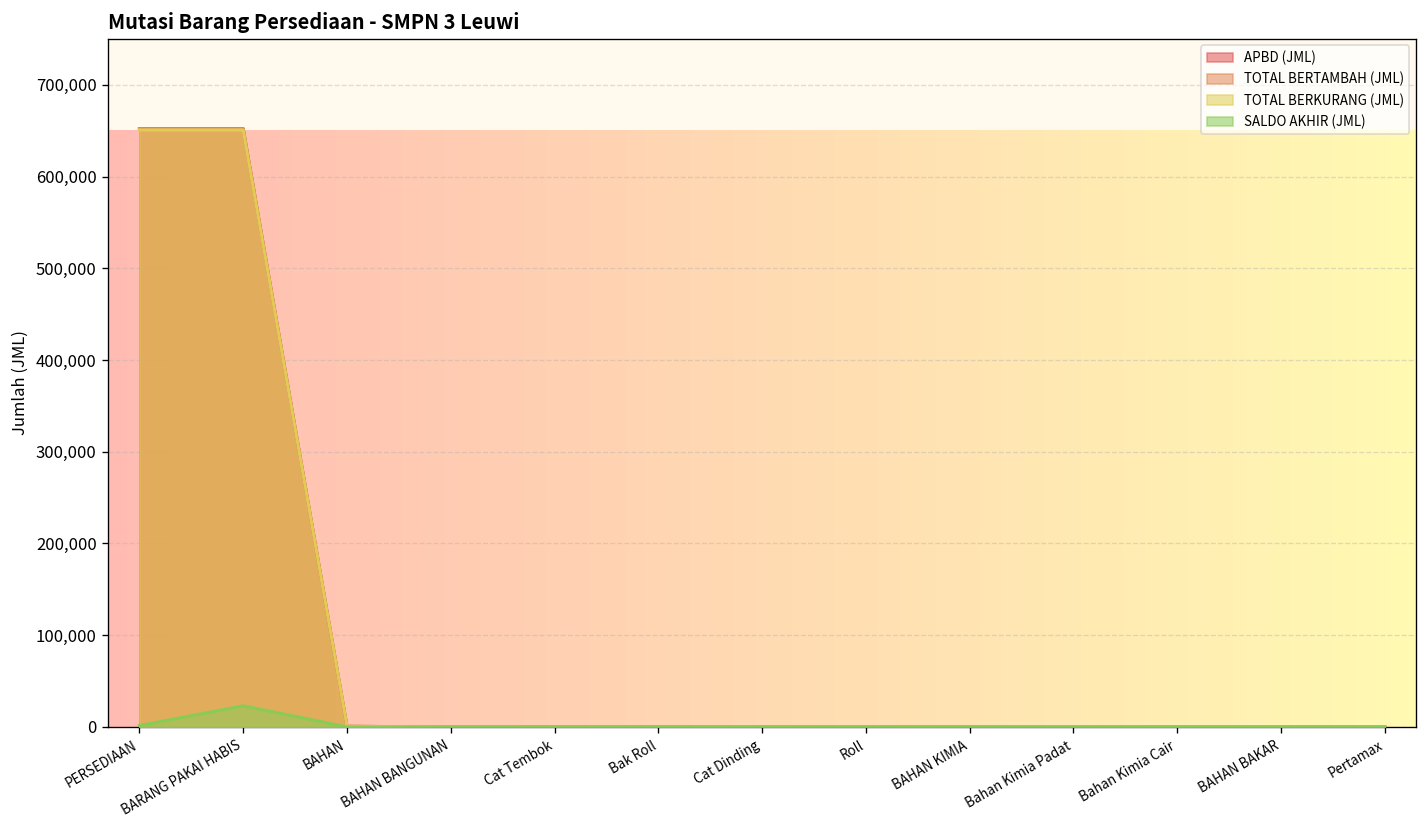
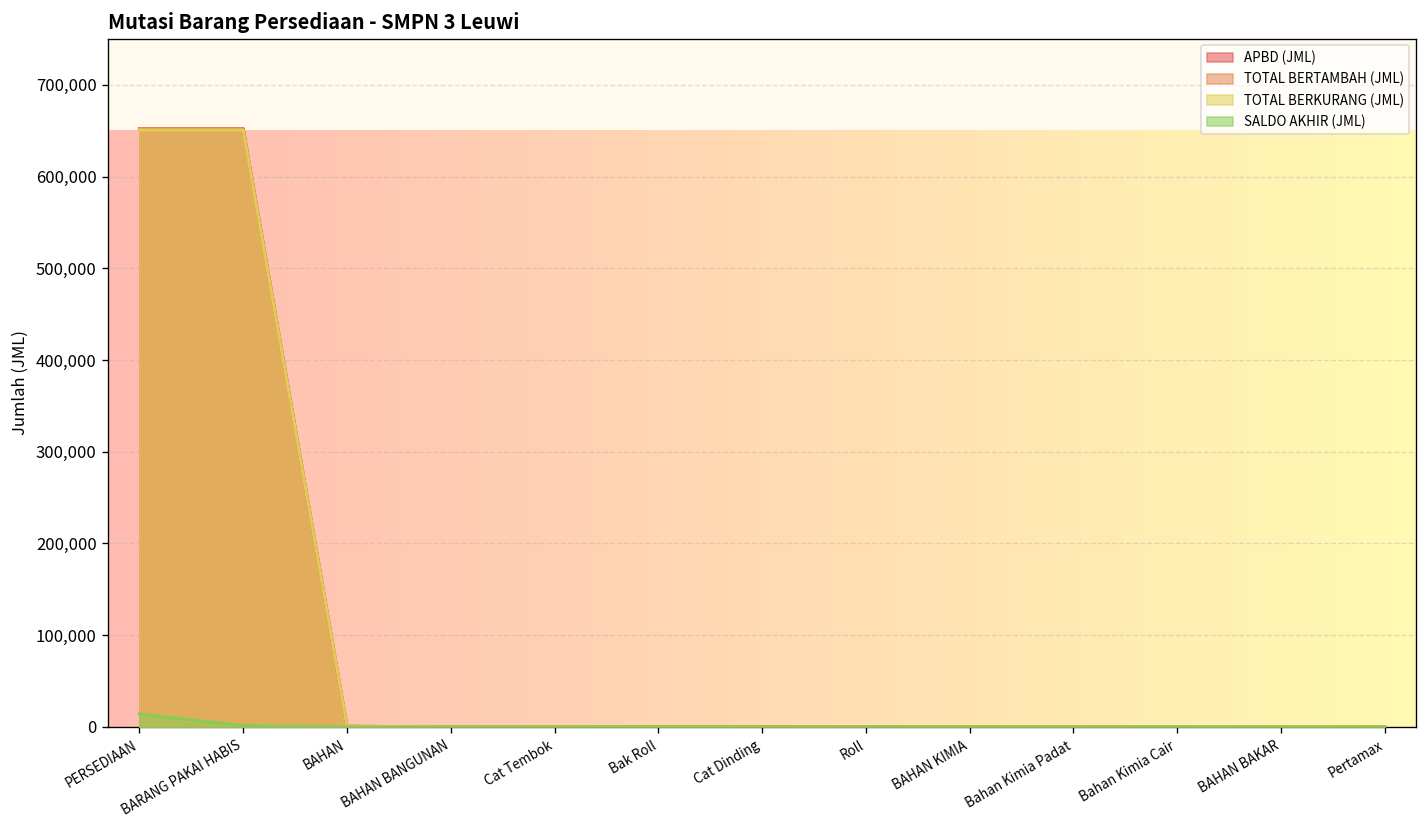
SALDO AKHIR (JML), PERSEDIAAN: 0 -> 10,000
SALDO AKHIR (JML), BARANG PAKAI HABIS: 20,000 -> 0
